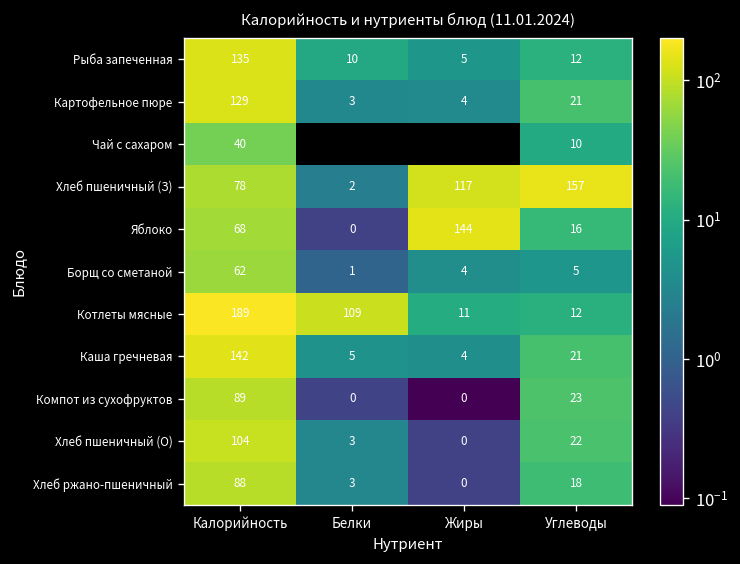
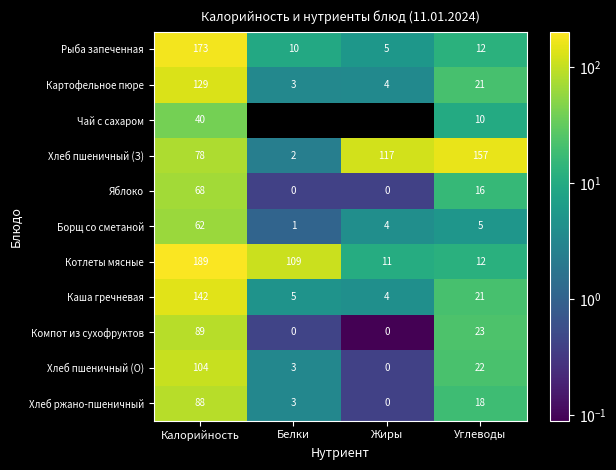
Рыба запеченная, Калорийность: 135 -> 173
Яблоко, Жиры: 144 -> 0
